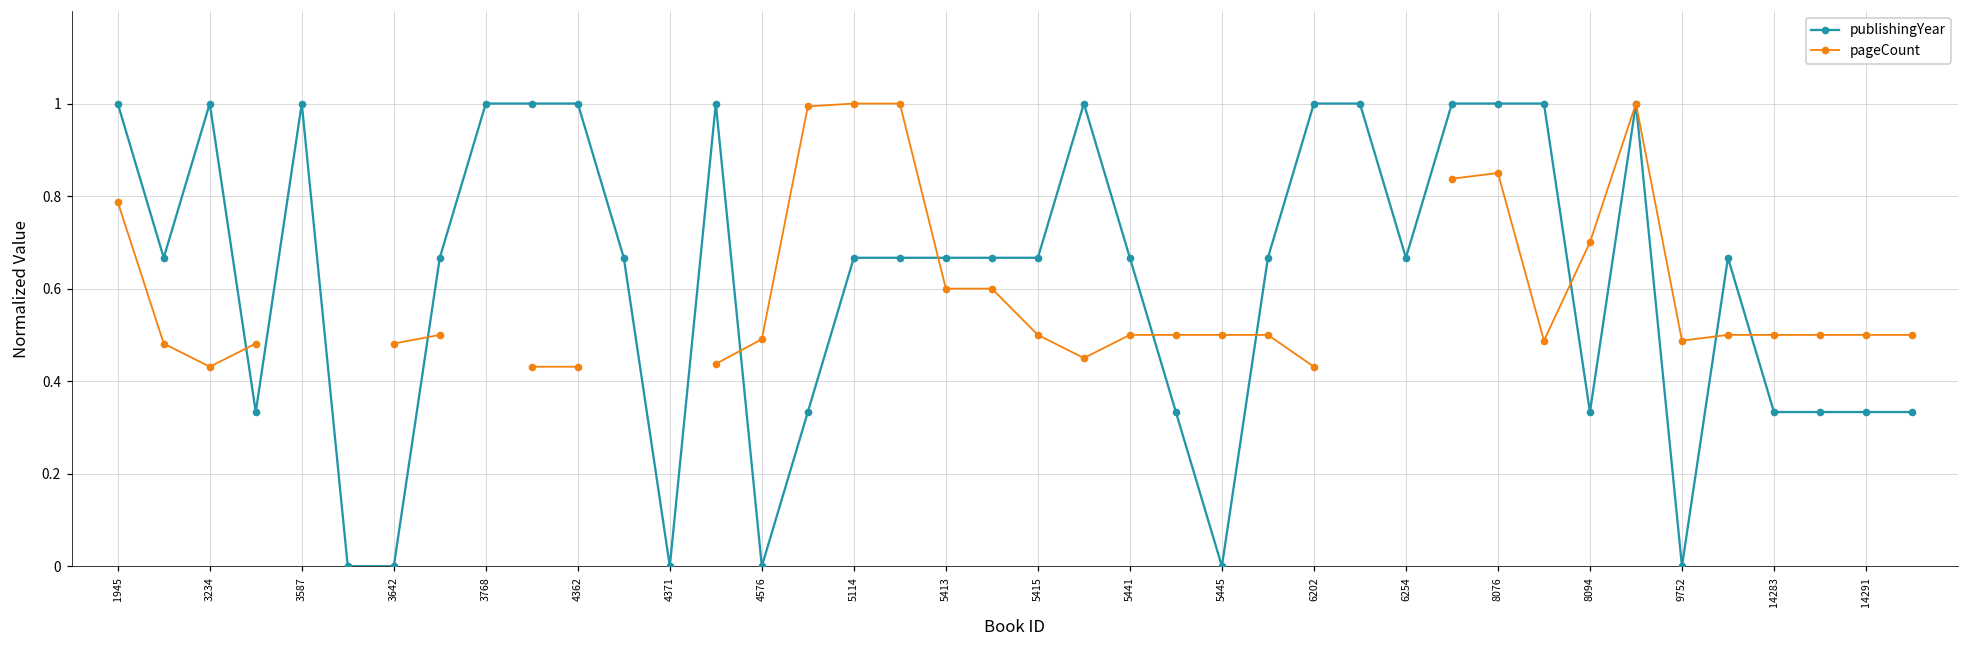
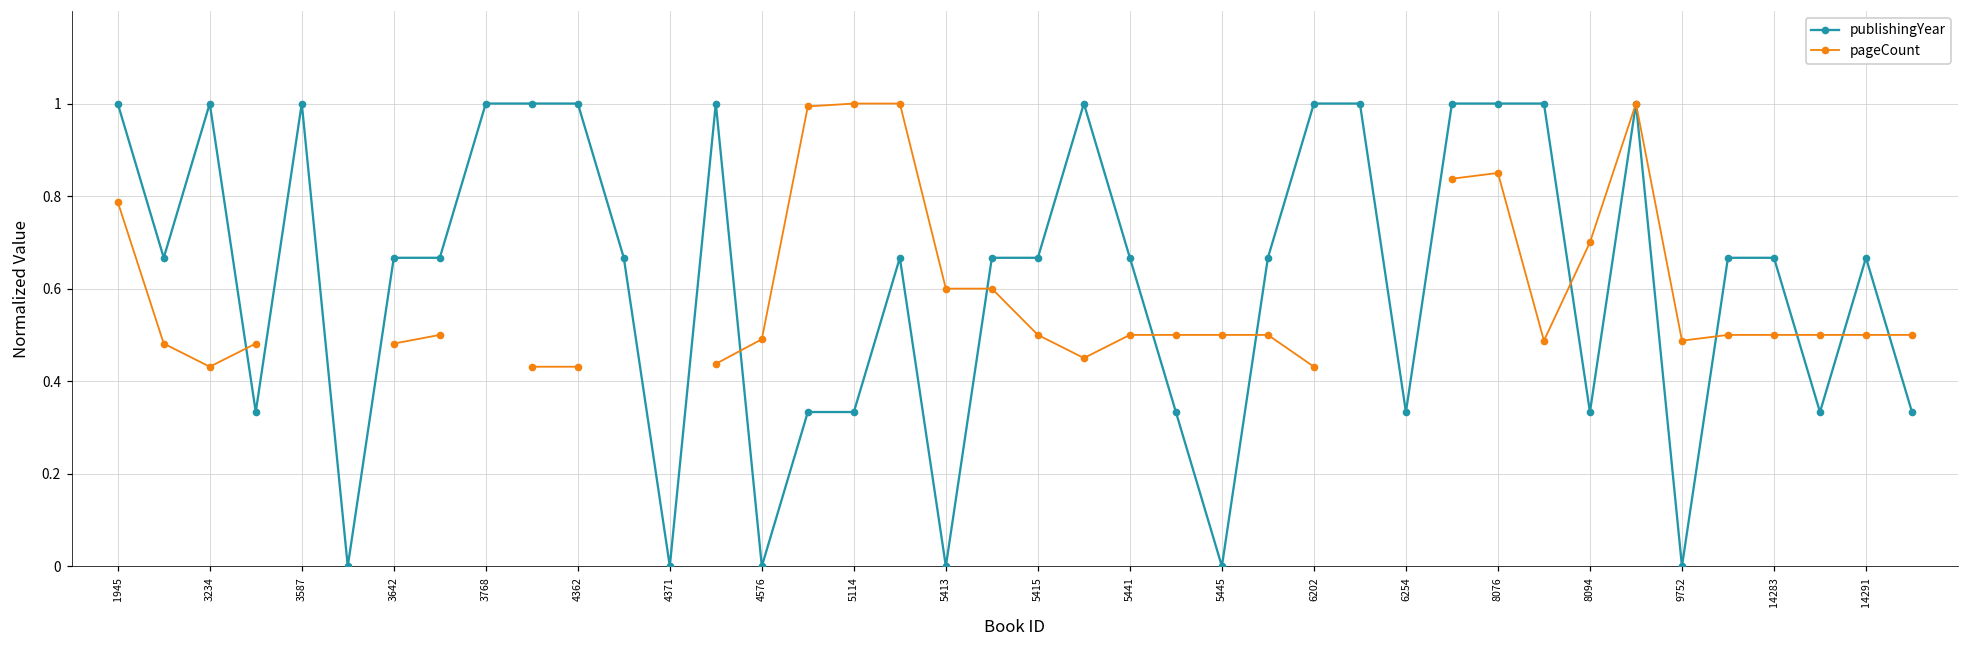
publishingYear, 3642: 0.00 -> 0.67
publishingYear, 5114: 0.67 -> 0.33
publishingYear, 5413: 0.67 -> 0.00
publishingYear, 6254: 0.67 -> 0.33
publishingYear, 14283: 0.33 -> 0.67
publishingYear, 14291: 0.33 -> 0.67
